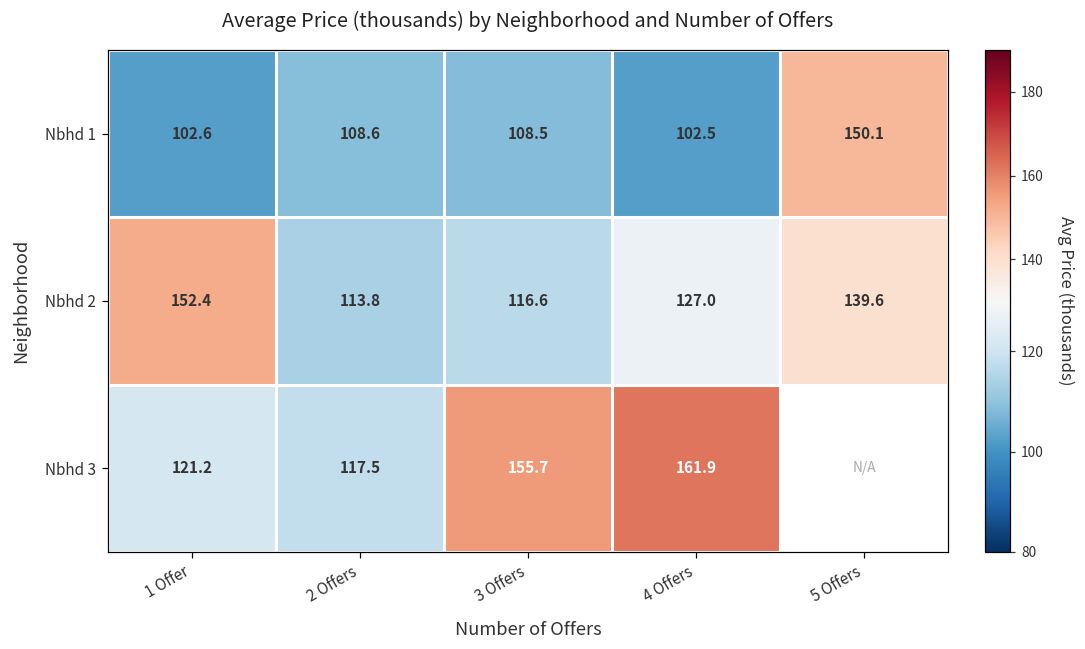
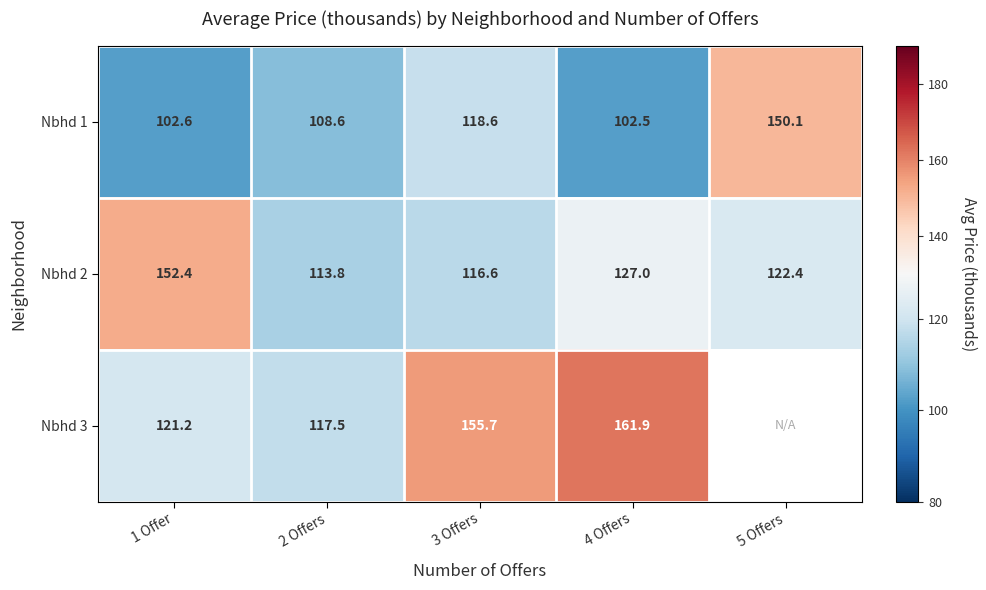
Nbhd 1, 3 Offers: 108.5 -> 118.6
Nbhd 2, 5 Offers: 139.6 -> 122.4
